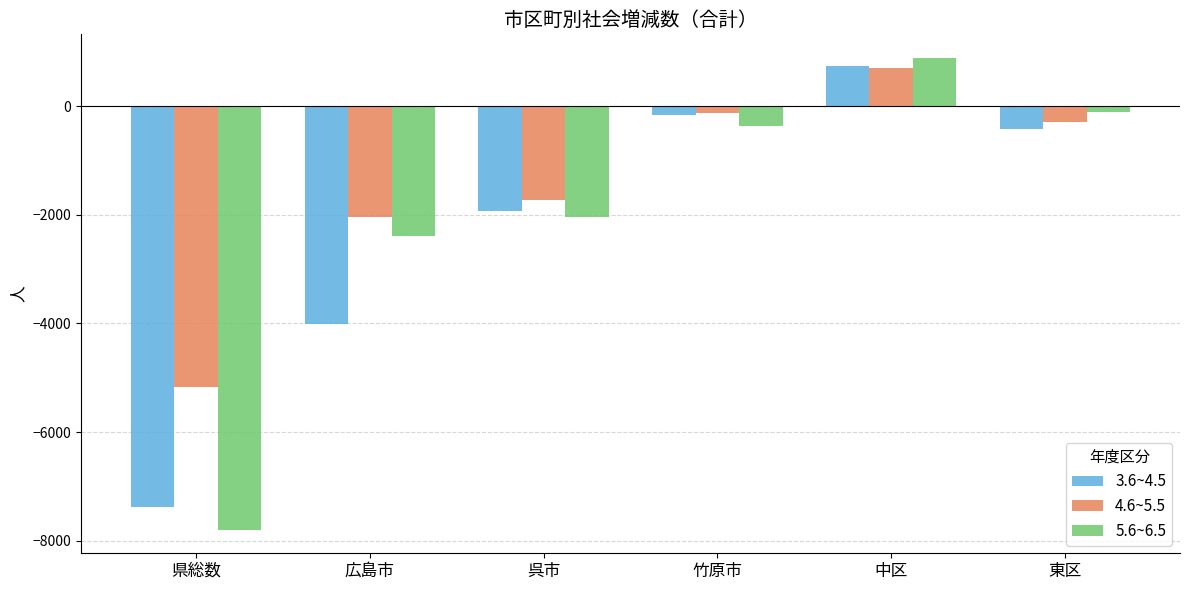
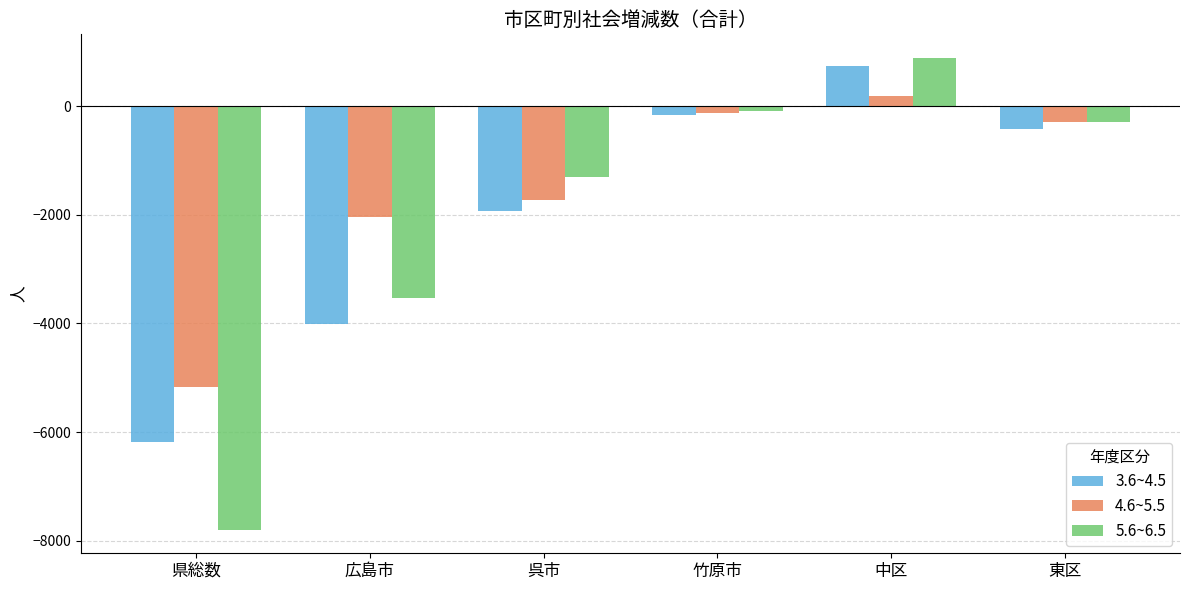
3.6~4.5, 県総数: -7400 -> -6200
5.6~6.5, 広島市: -2400 -> -3500
5.6~6.5, 呉市: -2000 -> -1300
5.6~6.5, 竹原市: -400 -> -100
4.6~5.5, 中区: 700 -> 200
5.6~6.5, 東区: -100 -> -300
